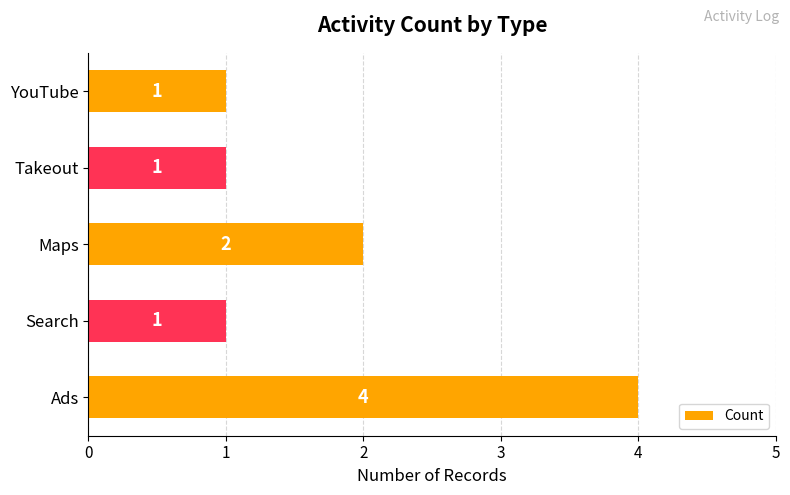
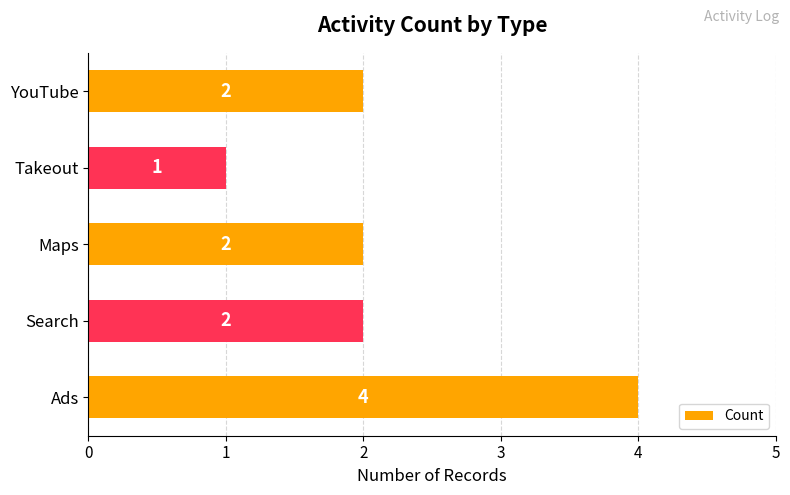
YouTube: 1 -> 2
Search: 1 -> 2
